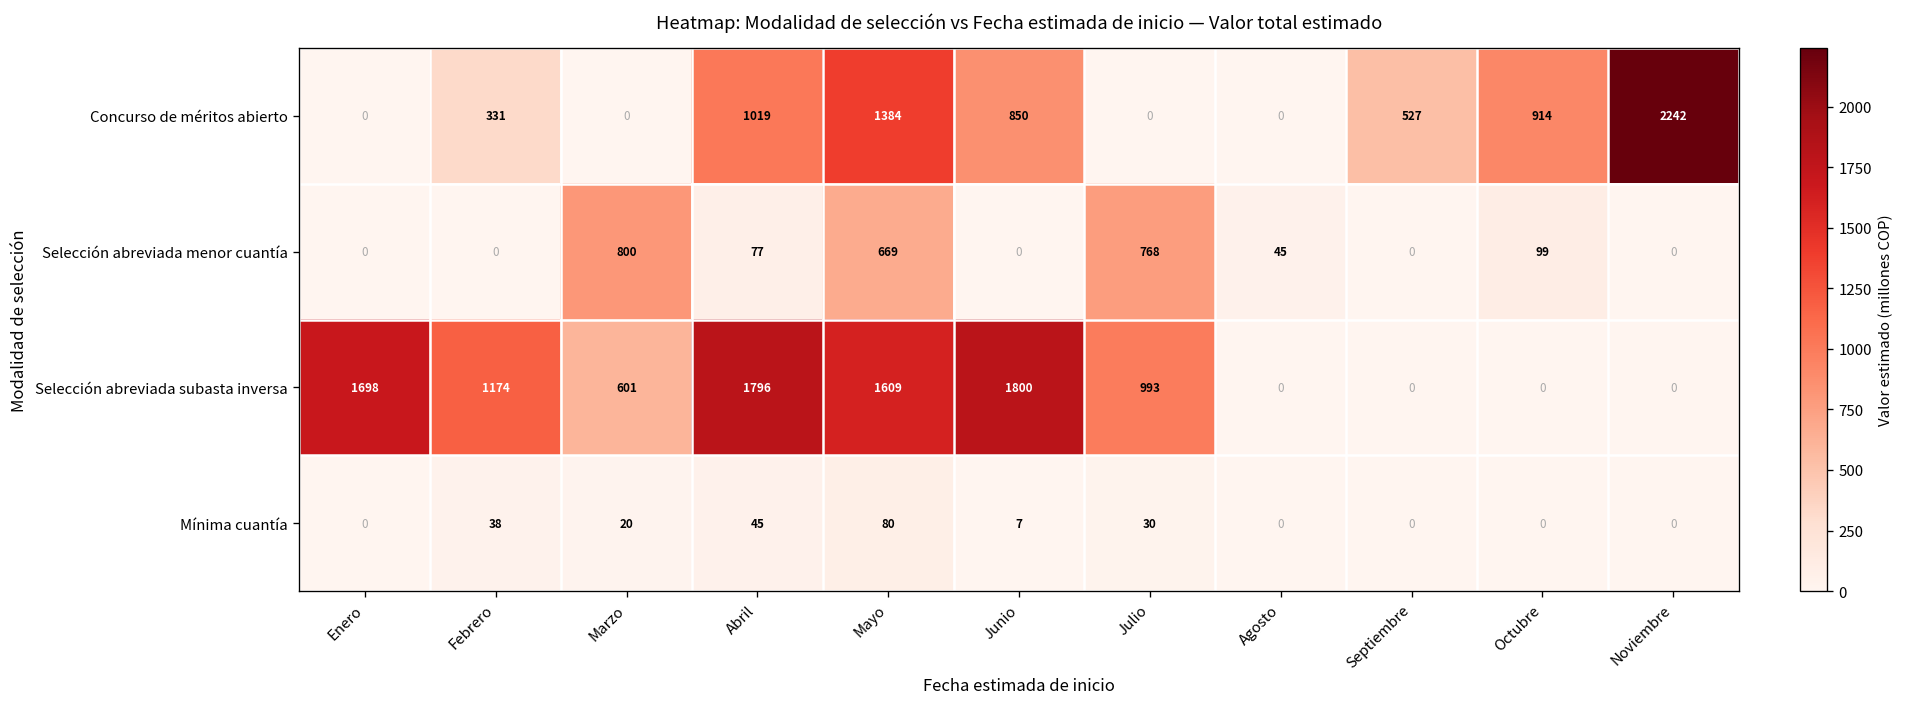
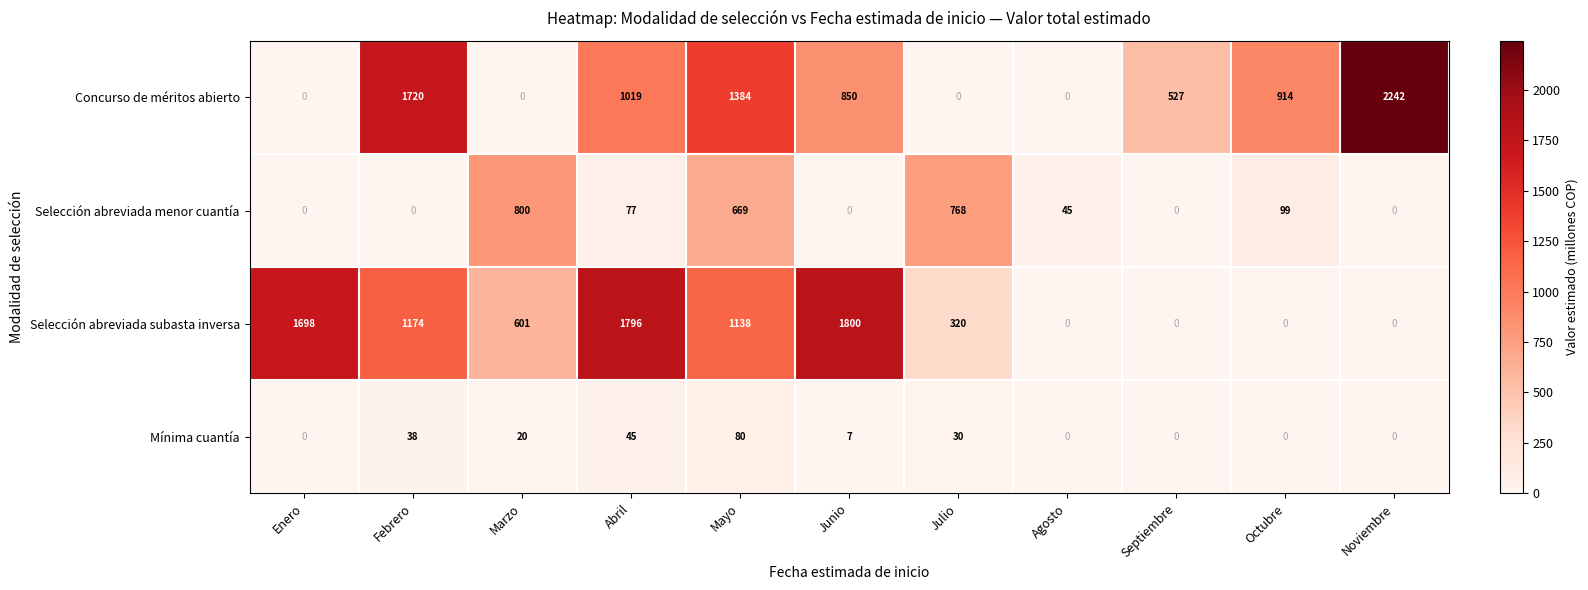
Concurso de méritos abierto, Febrero: 331 -> 1720
Selección abreviada subasta inversa, Mayo: 1609 -> 1138
Selección abreviada subasta inversa, Julio: 993 -> 320
